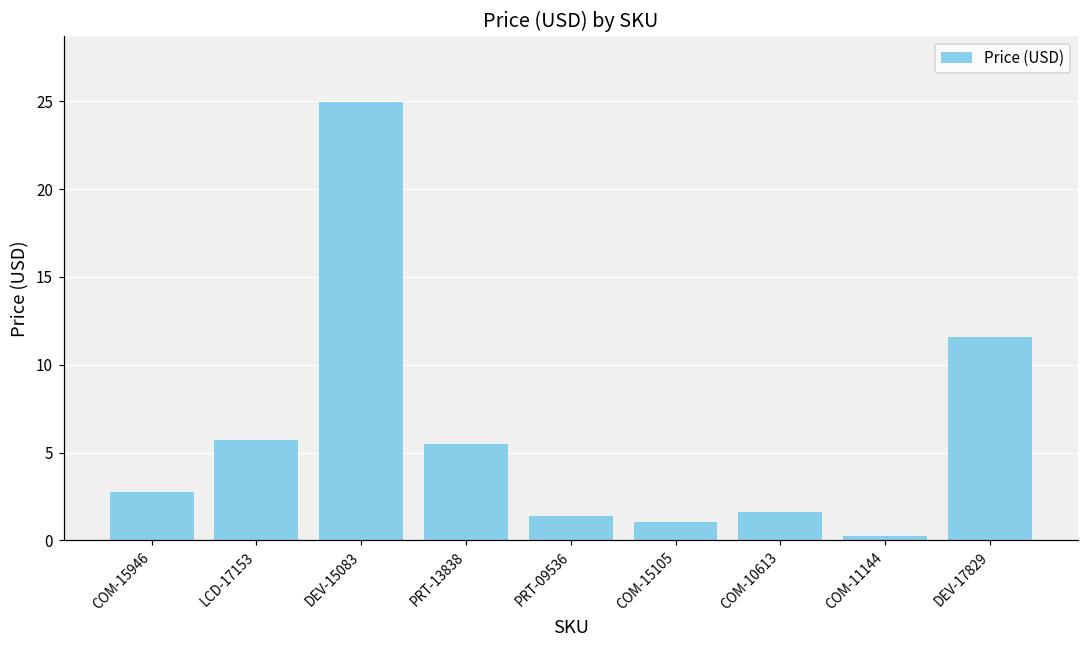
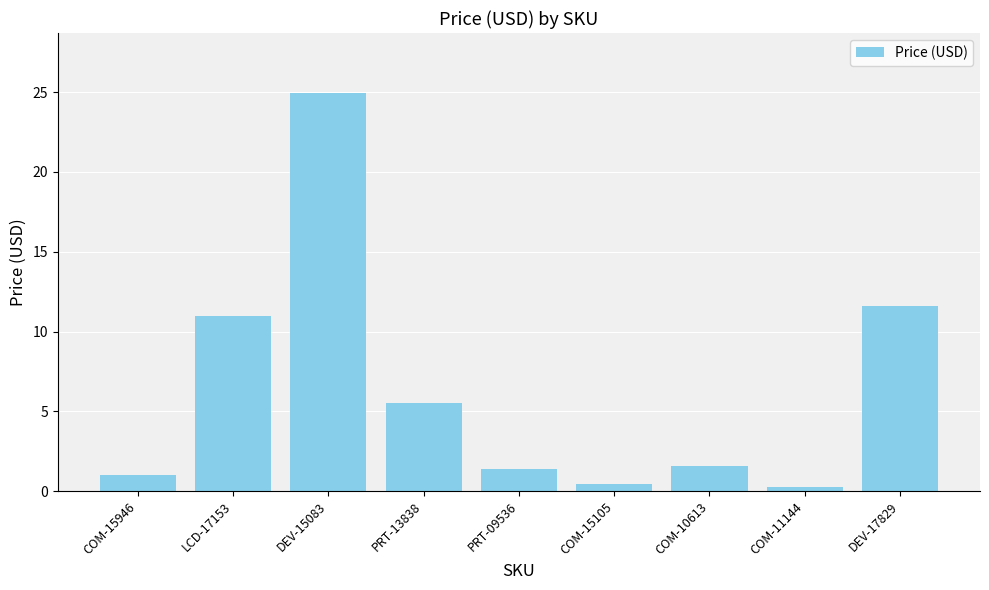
COM-15946: 2.8 -> 1.1
LCD-17153: 5.7 -> 11.0
COM-15105: 1.1 -> 0.5
